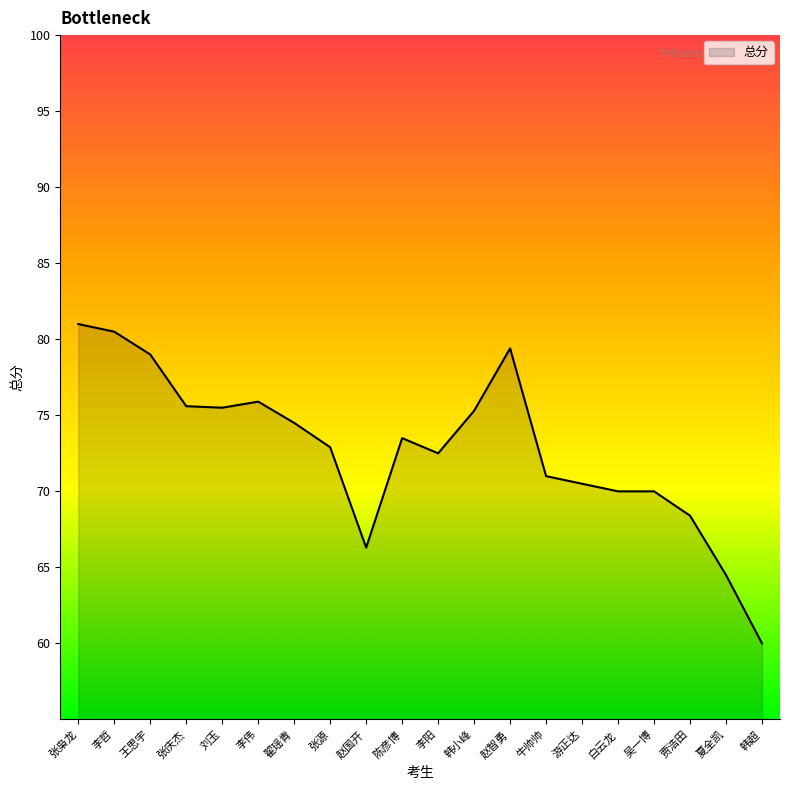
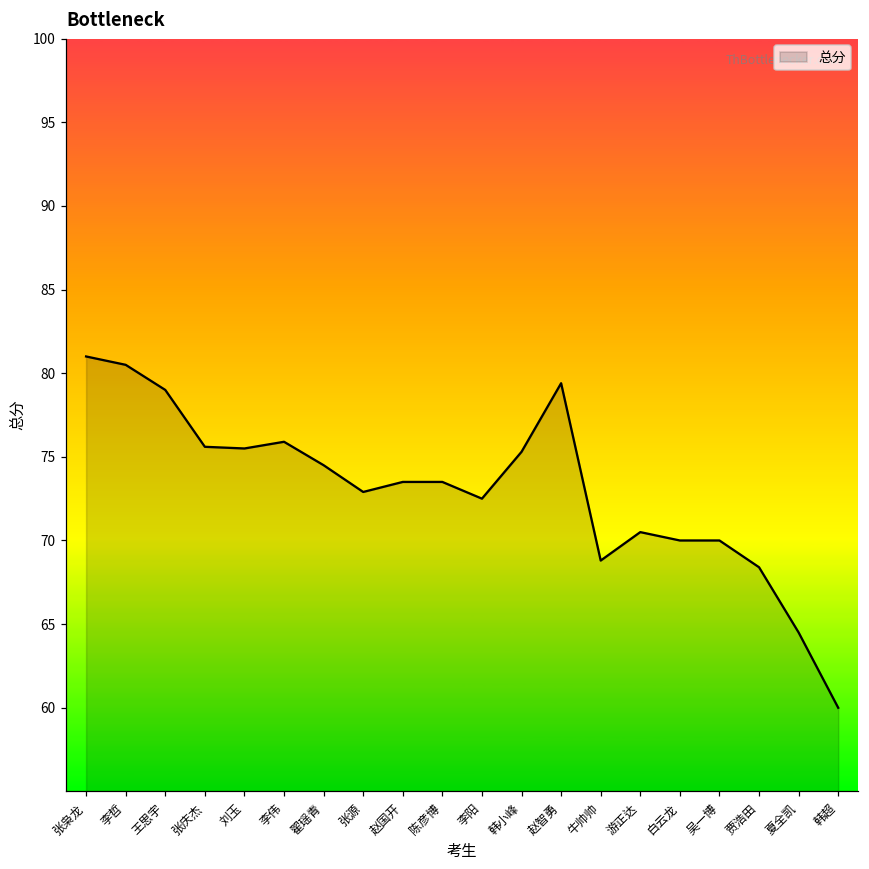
赵国开: 66.3 -> 73.5
牛帅帅: 71.0 -> 68.8
